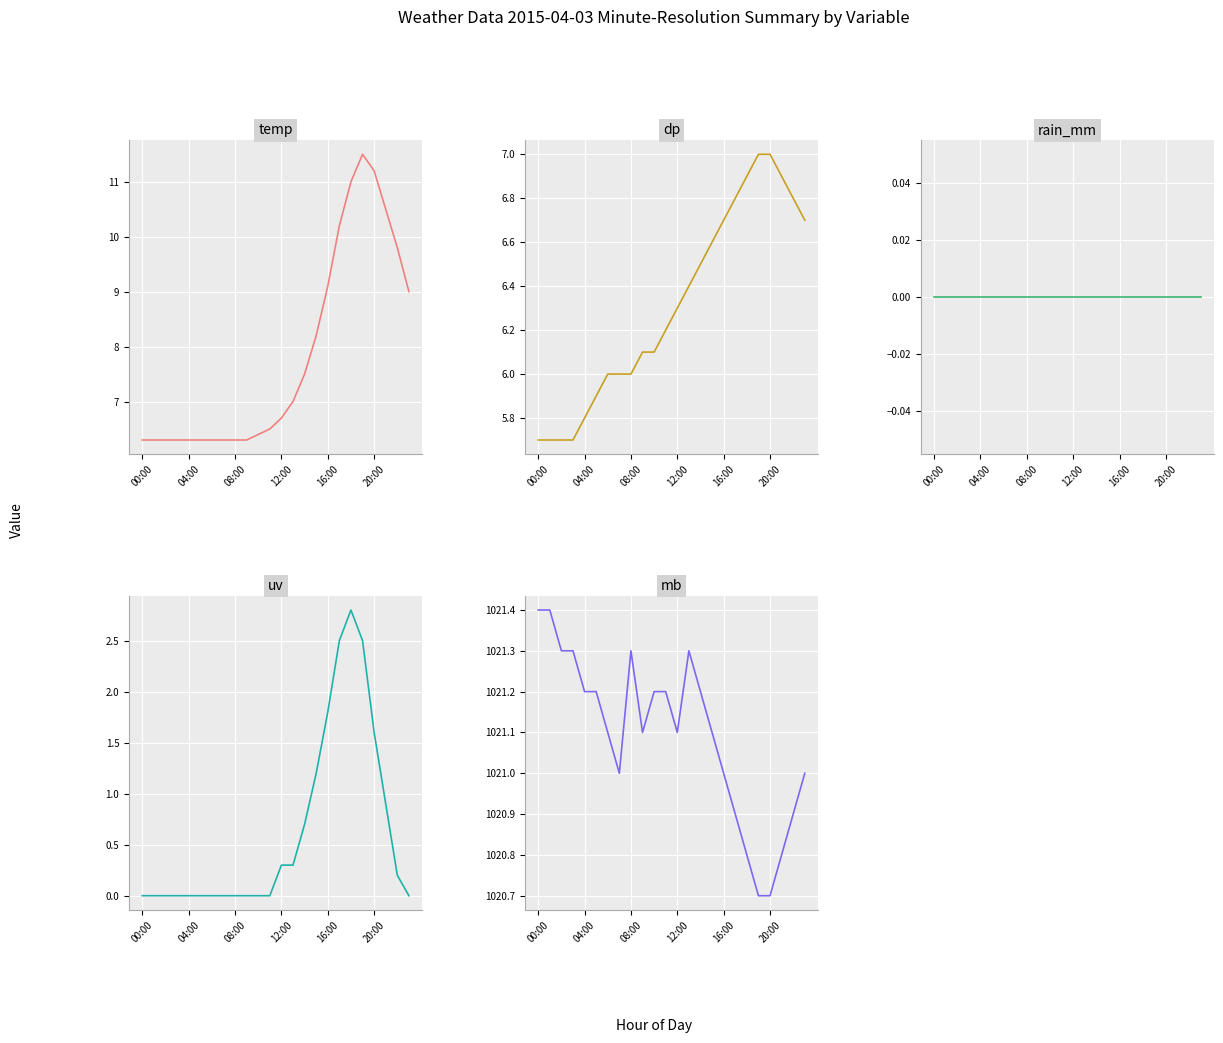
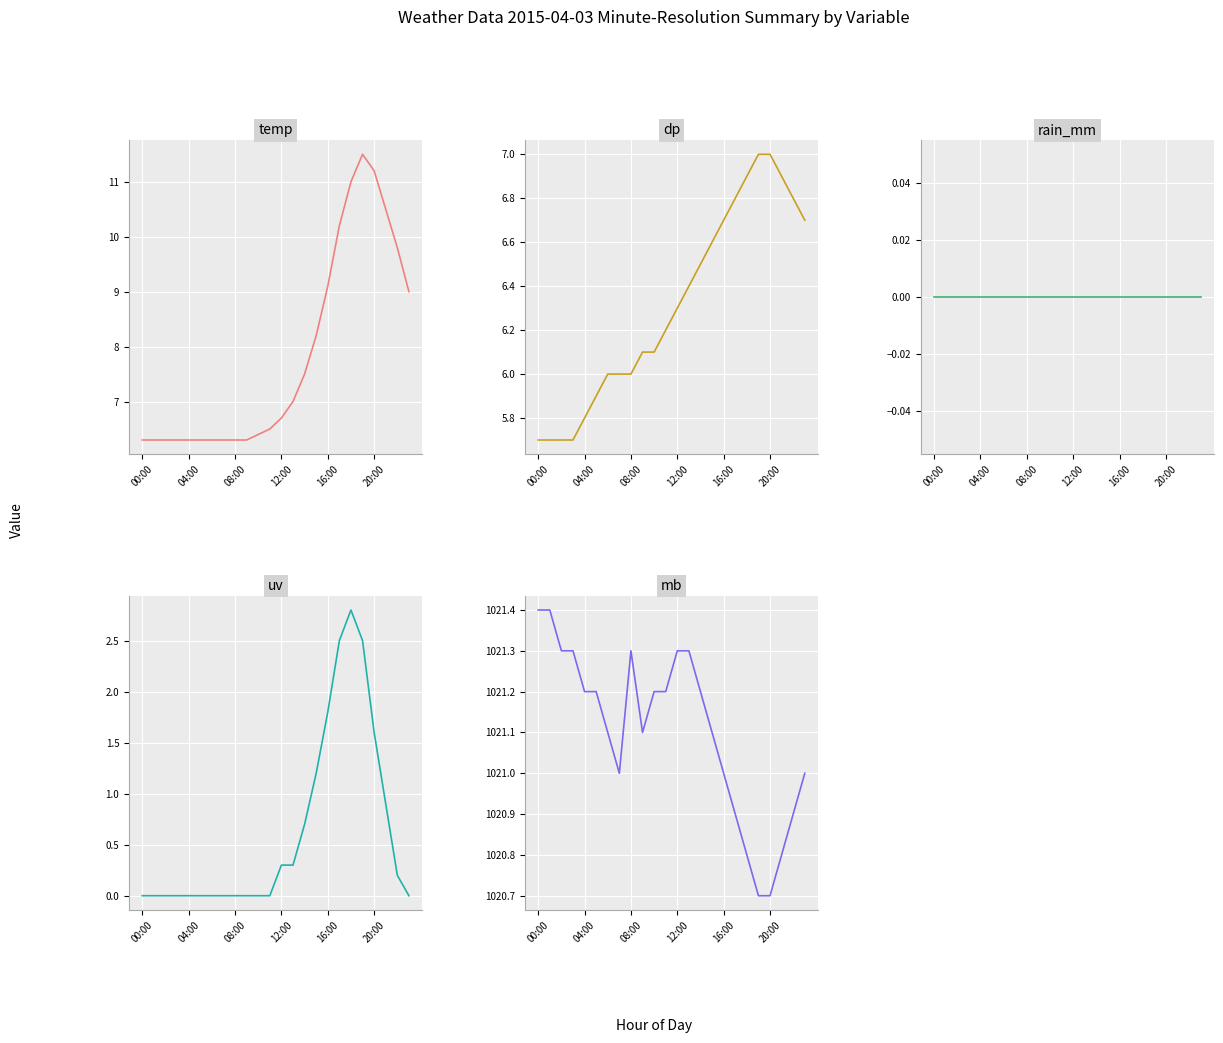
mb, 12:00: 1021.1 -> 1021.3
